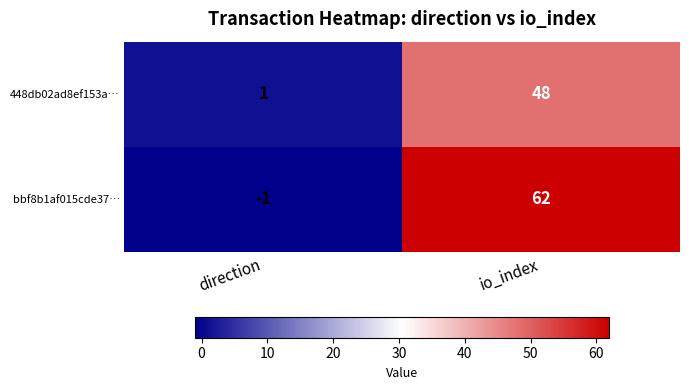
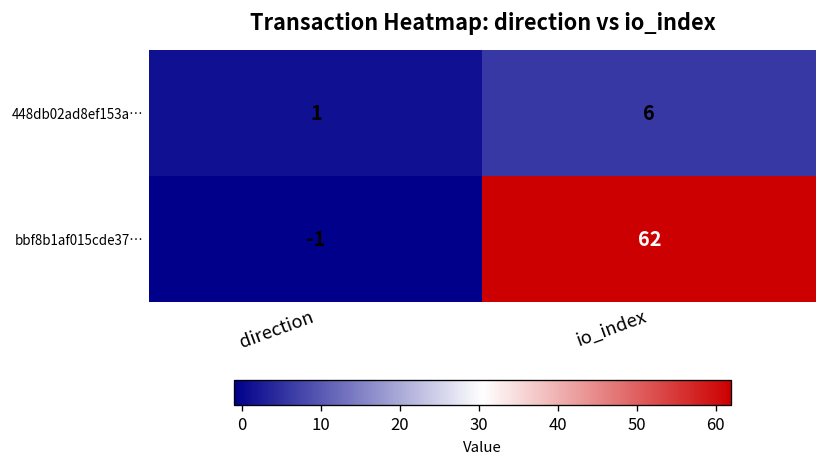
448db02ad8ef153a…, io_index: 48 -> 6
